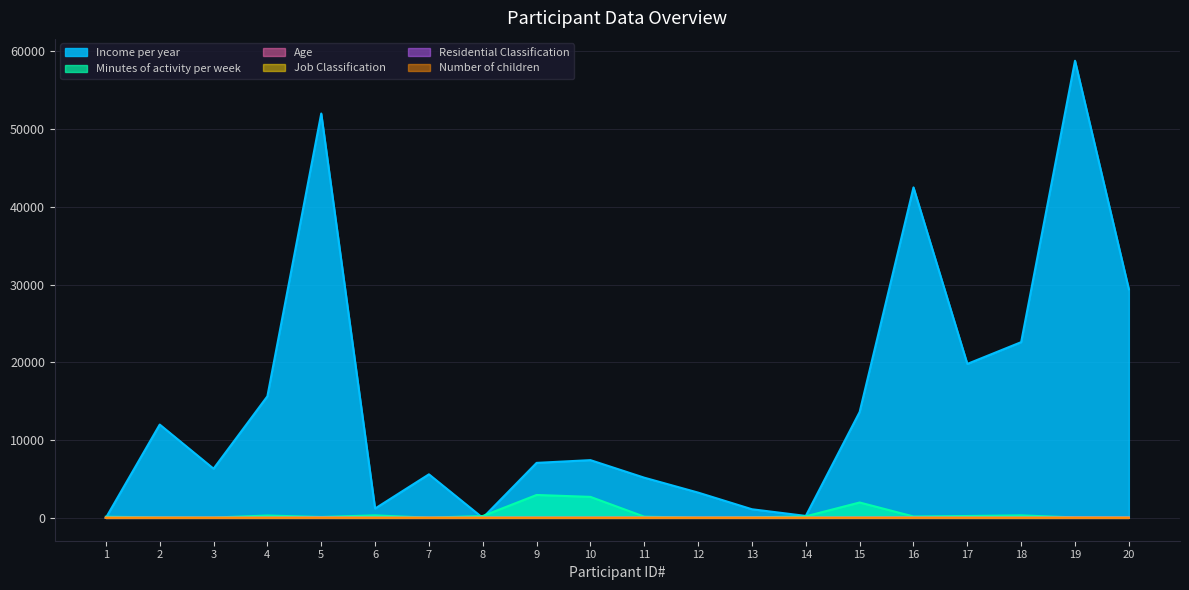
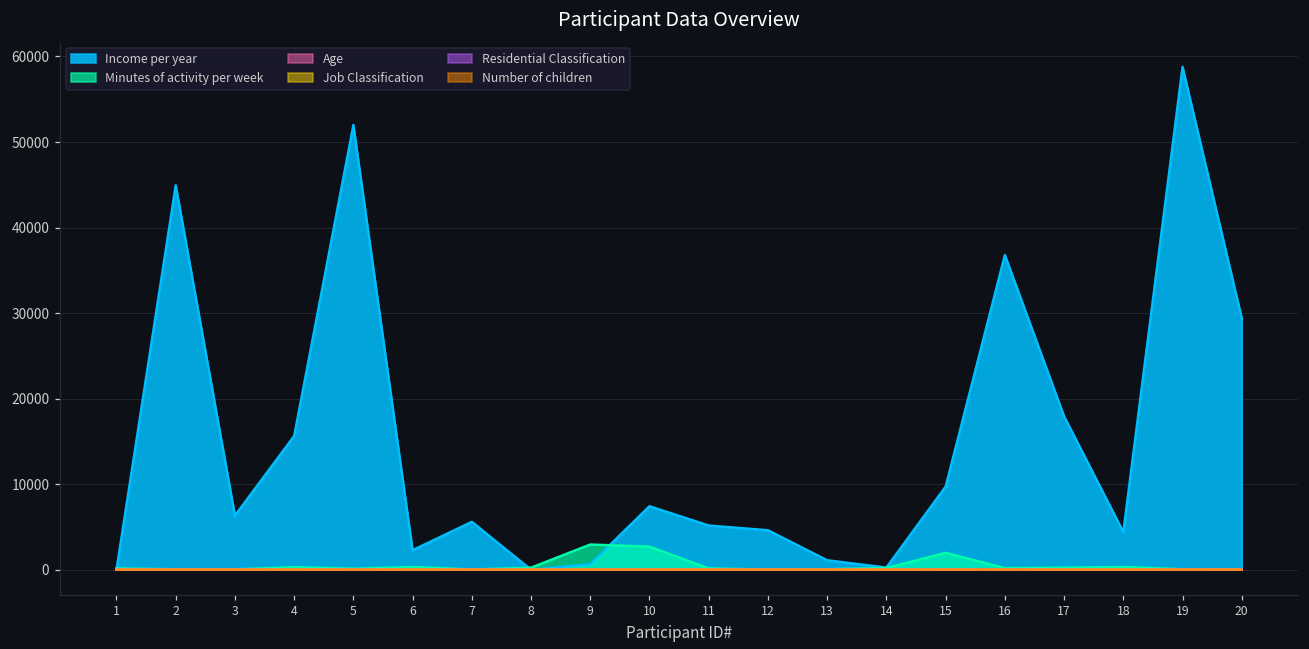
Income per year, 2: 12000 -> 45000
Income per year, 6: 1000 -> 2000
Income per year, 9: 7000 -> 1000
Income per year, 12: 3000 -> 5000
Income per year, 15: 14000 -> 10000
Income per year, 16: 43000 -> 37000
Income per year, 17: 20000 -> 18000
Income per year, 18: 23000 -> 4000
